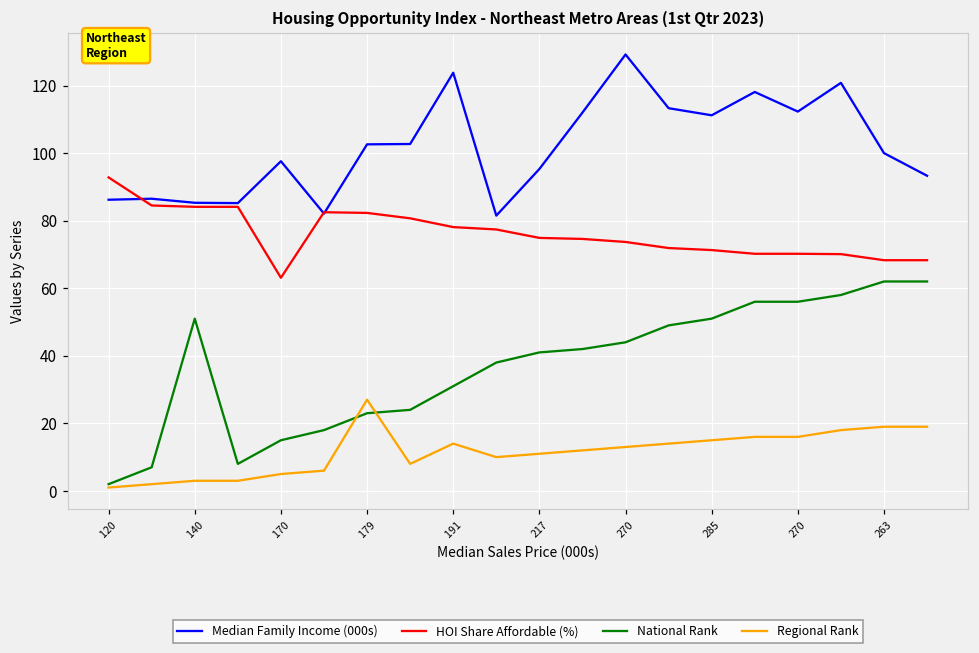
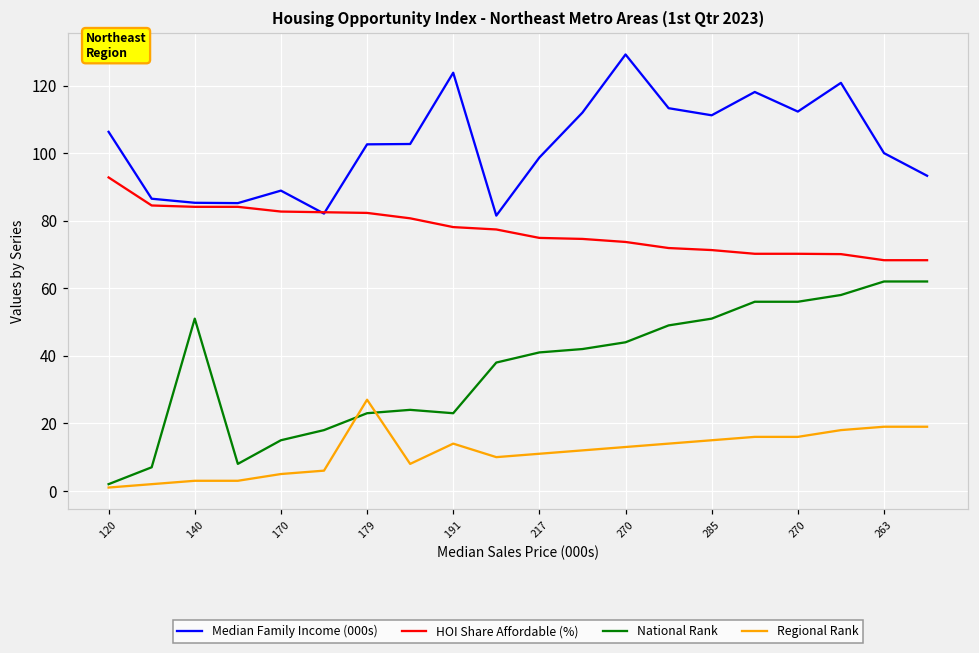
Median Family Income (000s), 120: 86 -> 106
Median Family Income (000s), 170: 98 -> 89
HOI Share Affordable (%), 170: 63 -> 83
National Rank, 191: 31 -> 23
Median Family Income (000s), 217: 95 -> 99
